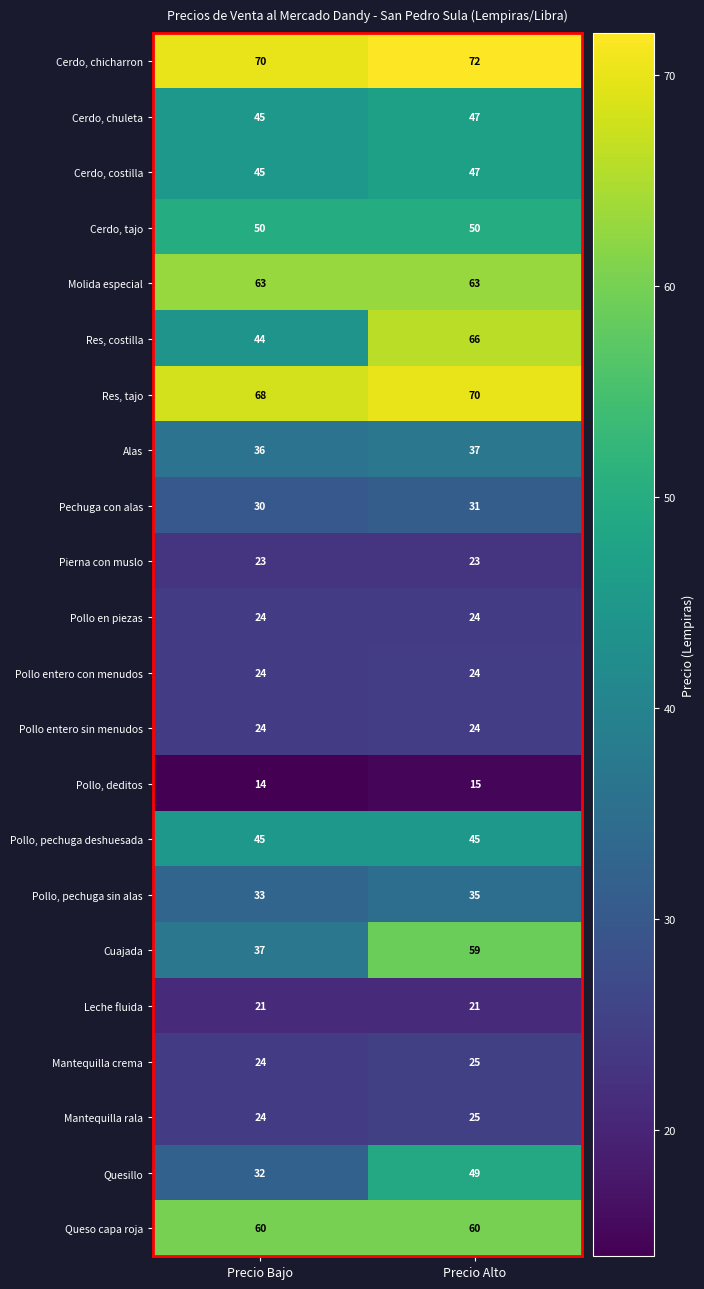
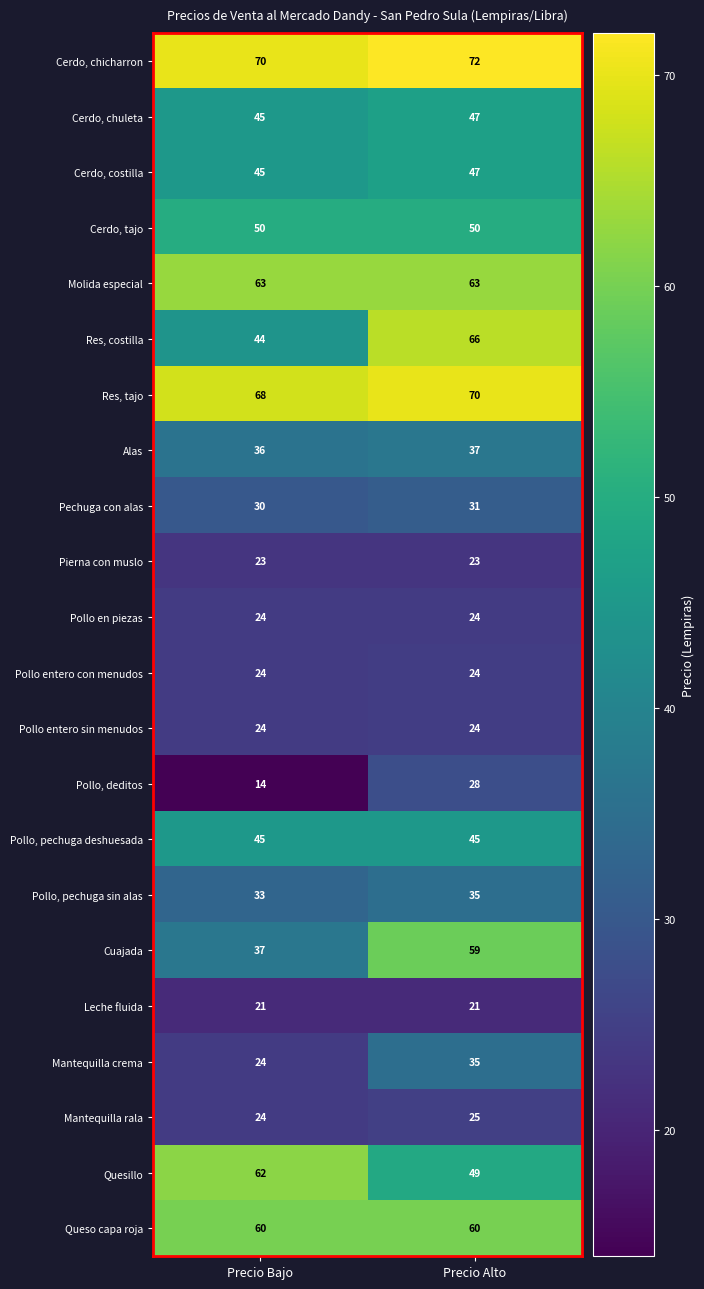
Pollo, deditos, Precio Alto: 15 -> 28
Mantequilla crema, Precio Alto: 25 -> 35
Quesillo, Precio Bajo: 32 -> 62
